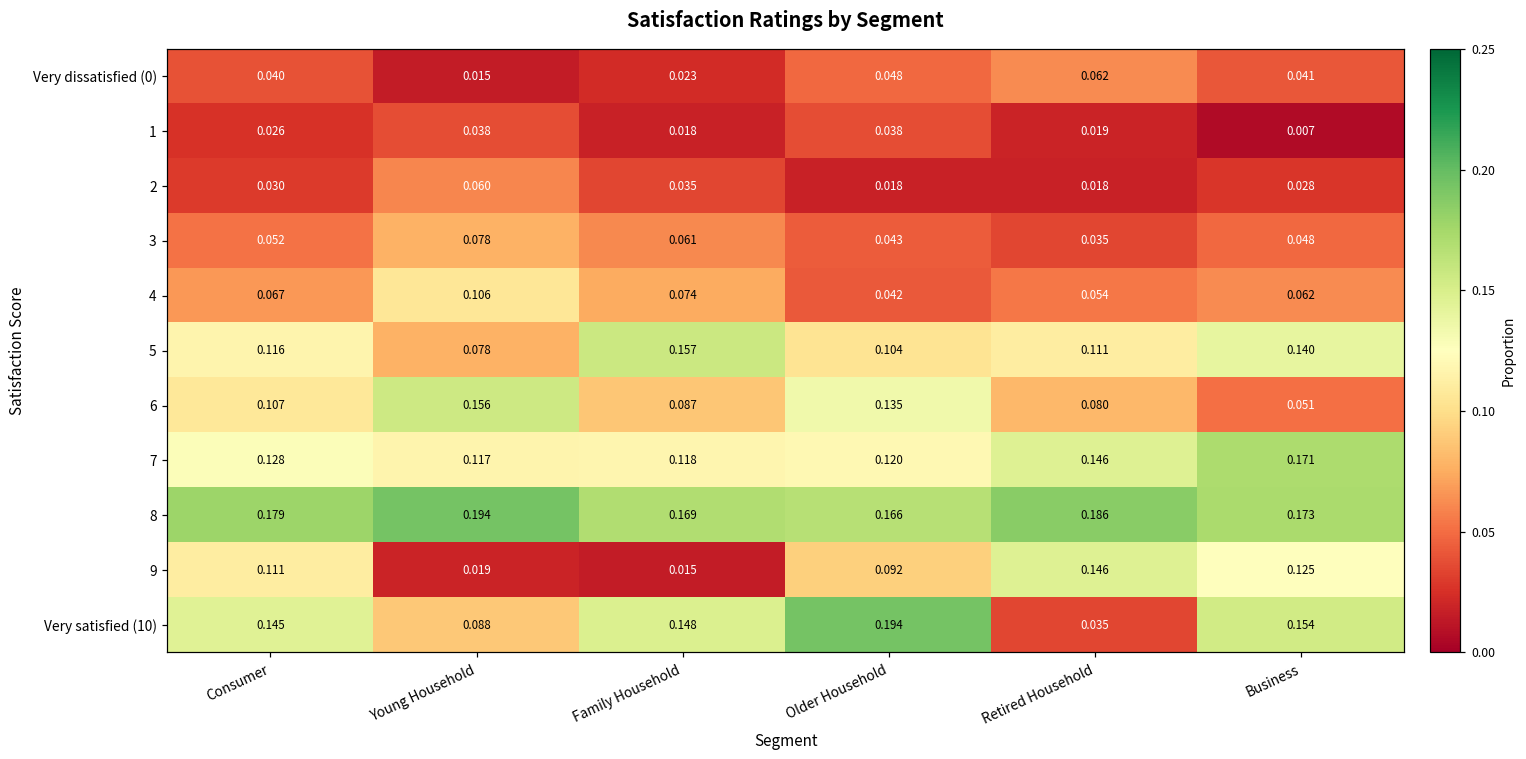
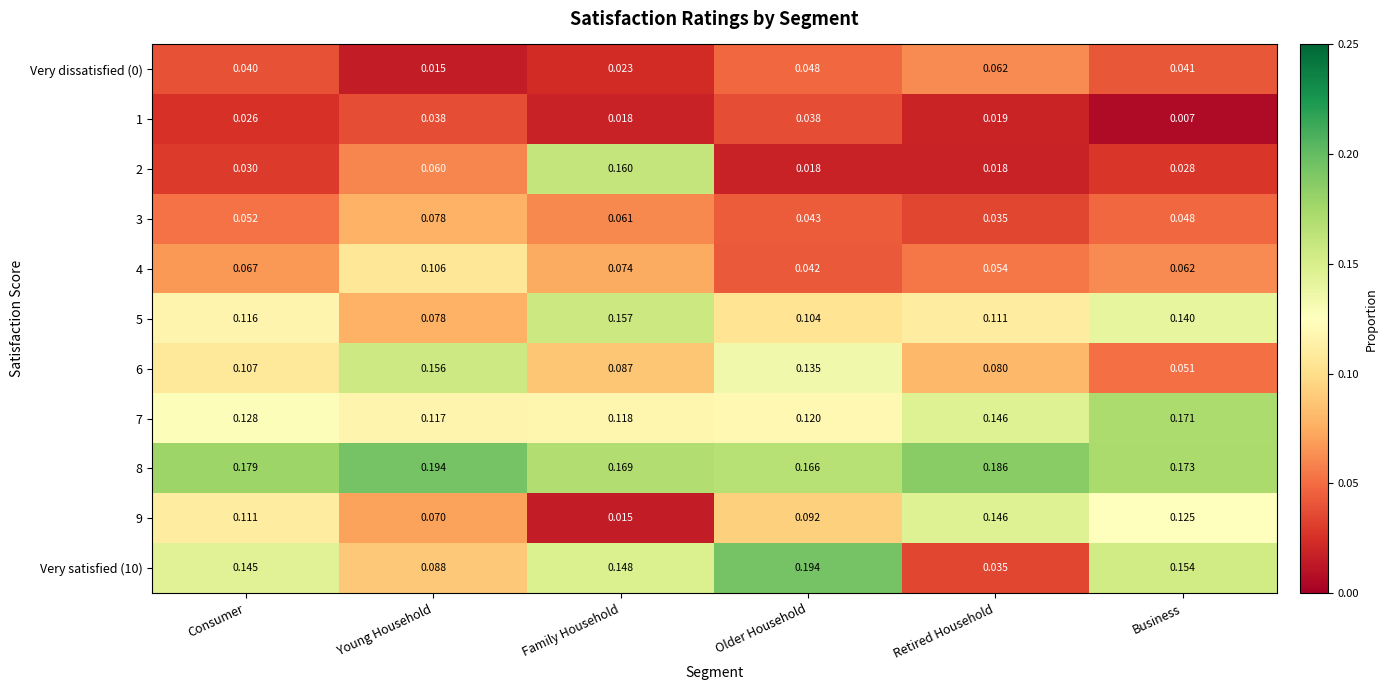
2, Family Household: 0.035 -> 0.160
9, Young Household: 0.019 -> 0.070
